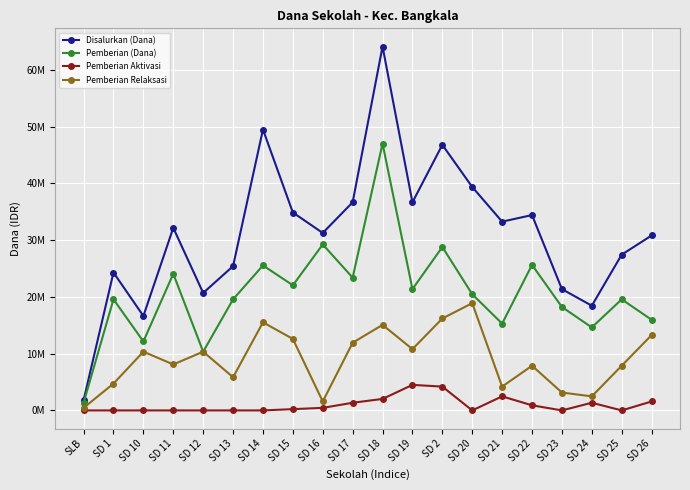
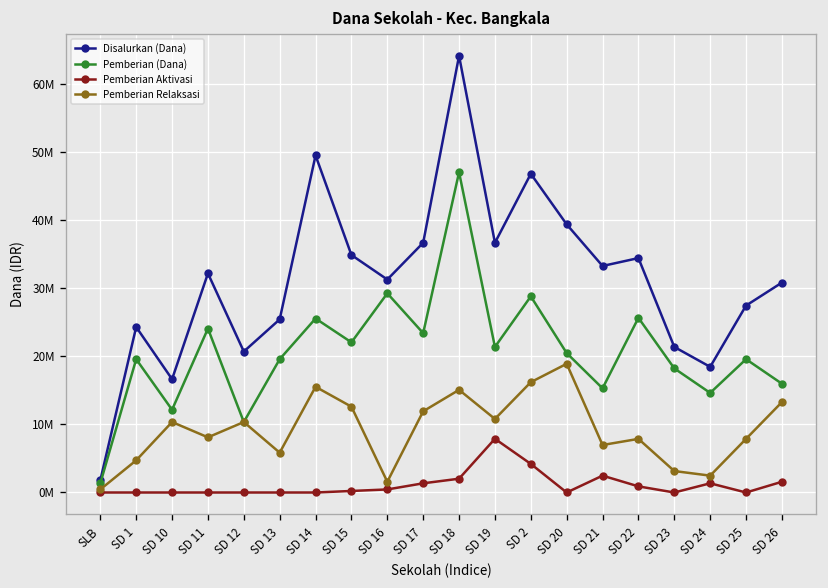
Pemberian Aktivasi, SD 19: 5000000 -> 8000000
Pemberian Relaksasi, SD 21: 4000000 -> 7000000
